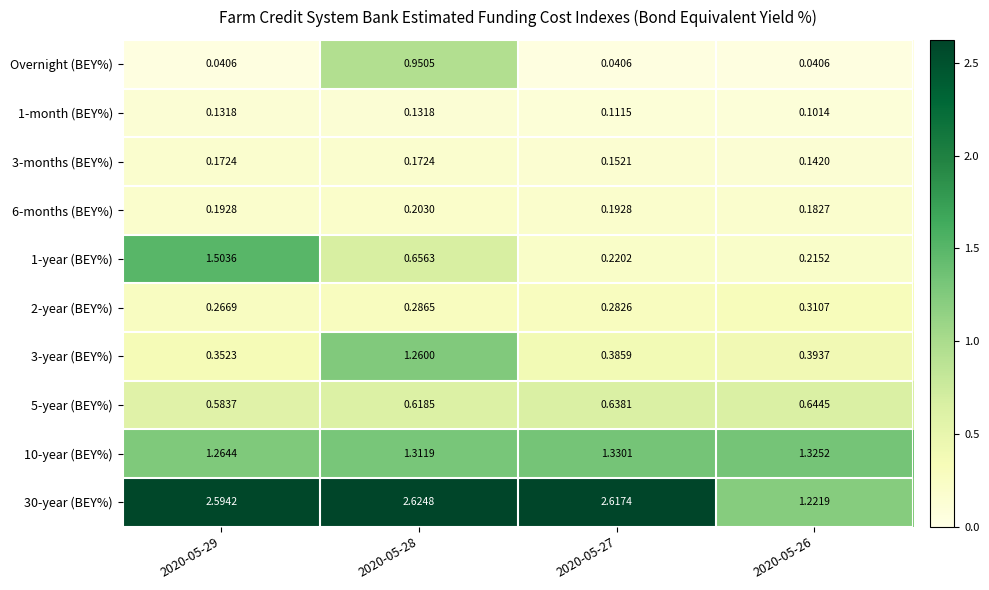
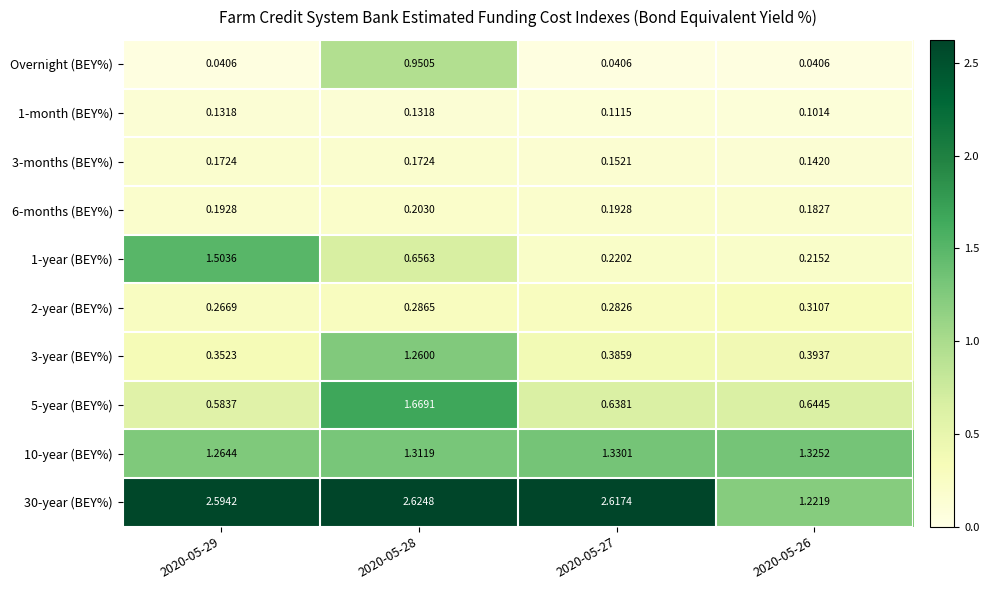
5-year (BEY%), 2020-05-28: 0.6185 -> 1.6691
